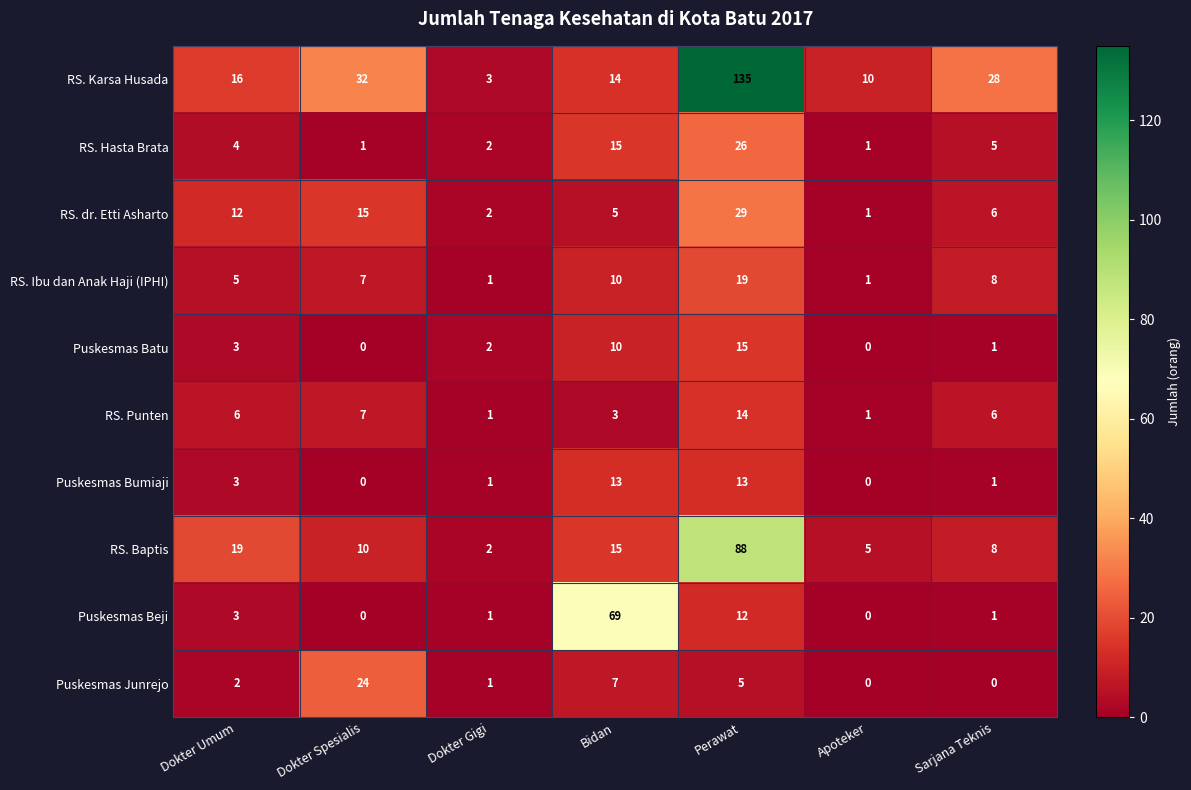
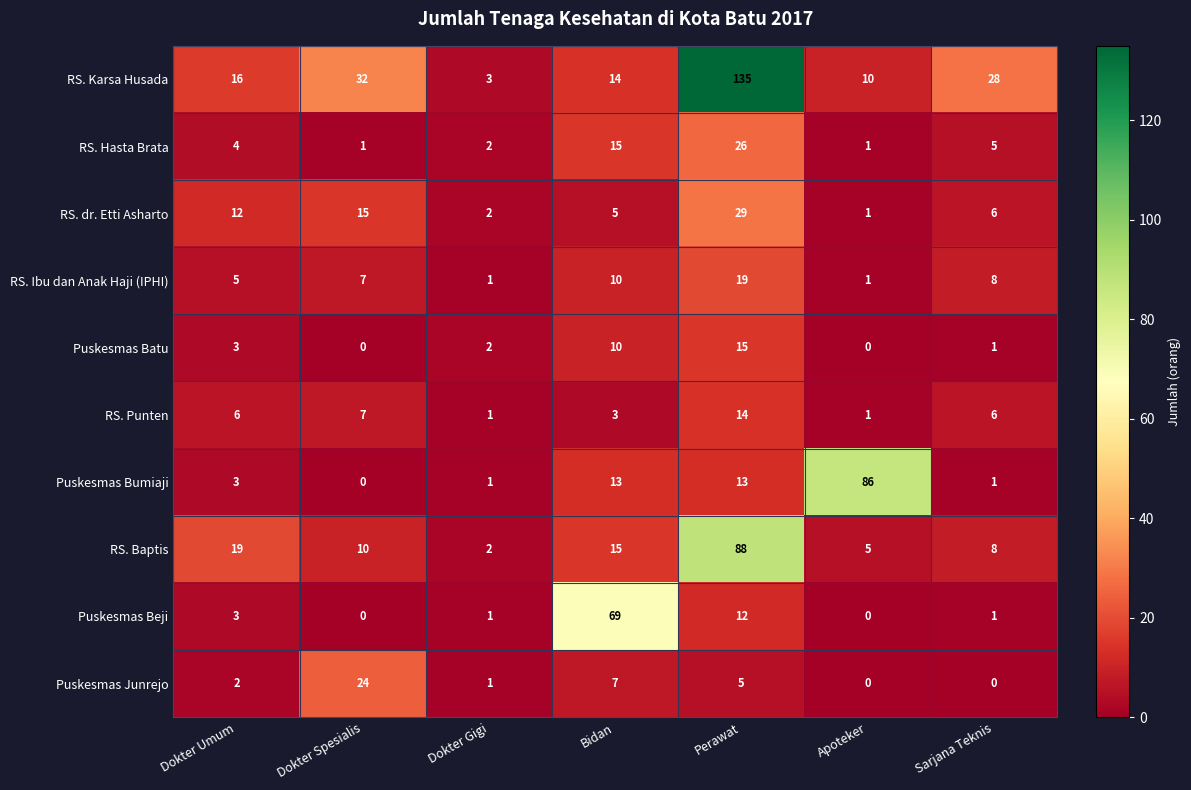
Puskesmas Bumiaji, Apoteker: 0 -> 86
